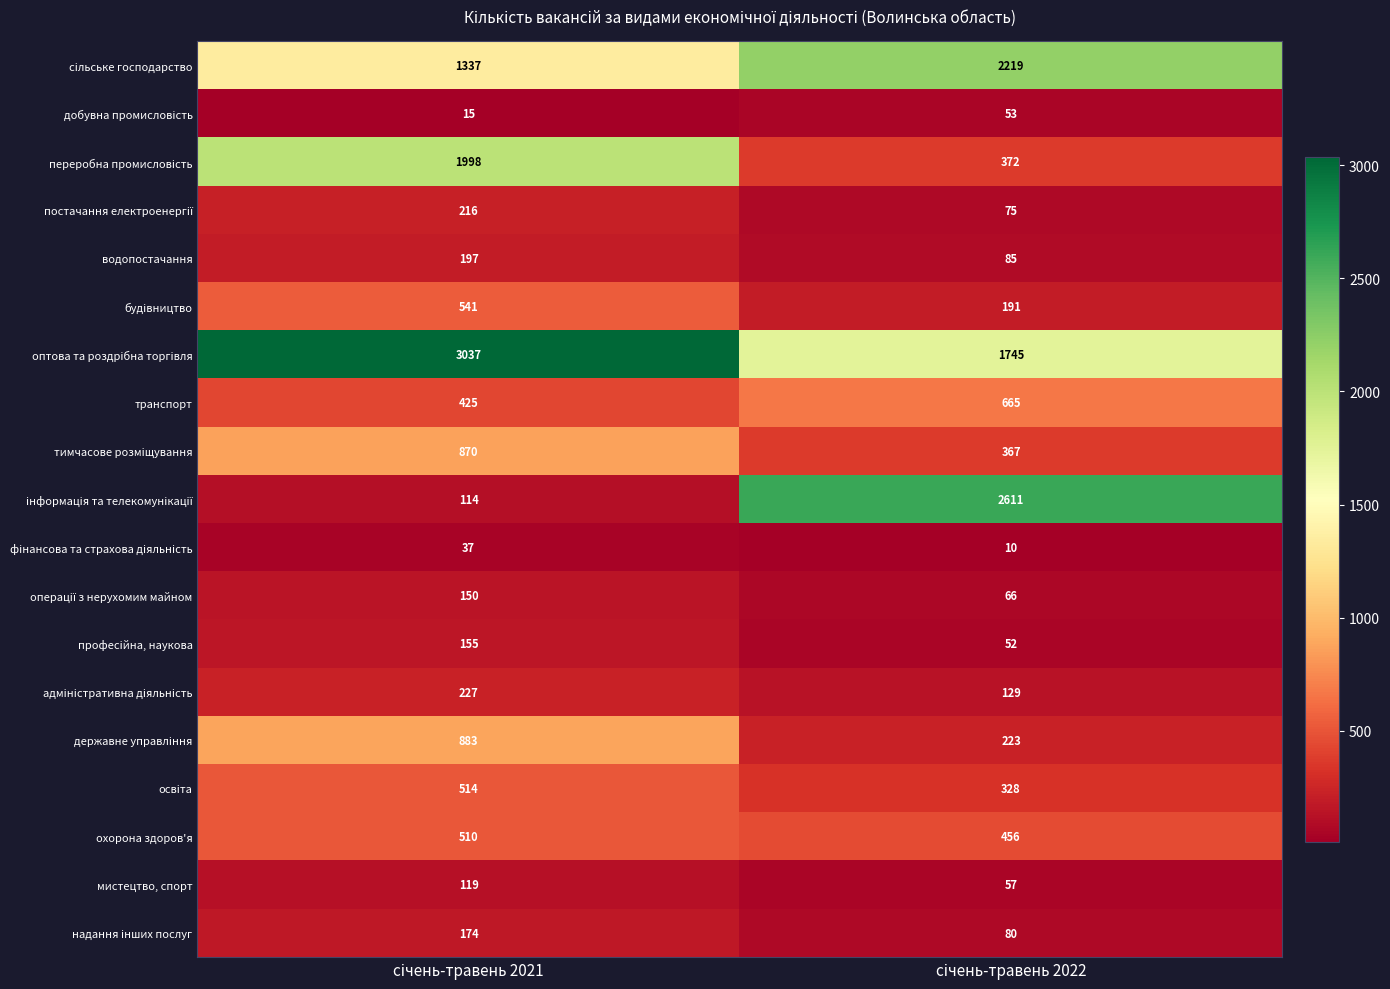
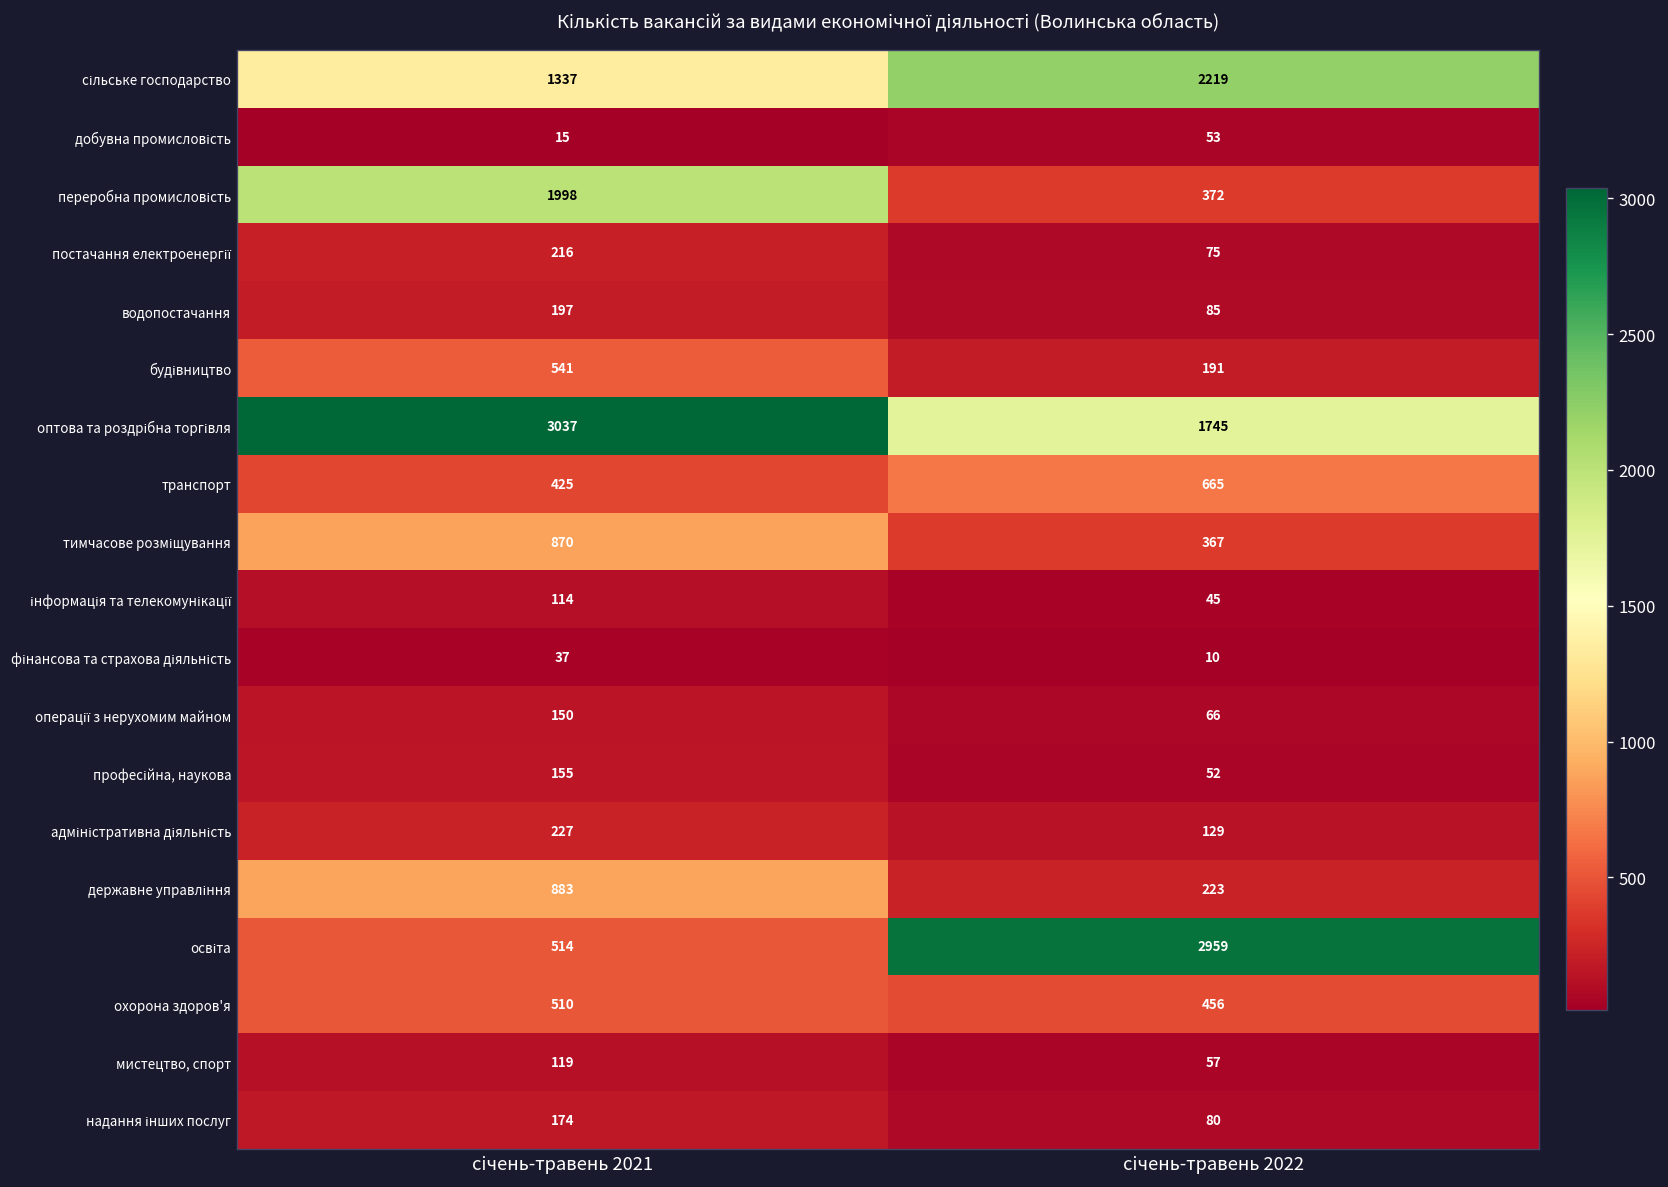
інформація та телекомунікації, січень-травень 2022: 2611 -> 45
освіта, січень-травень 2022: 328 -> 2959
